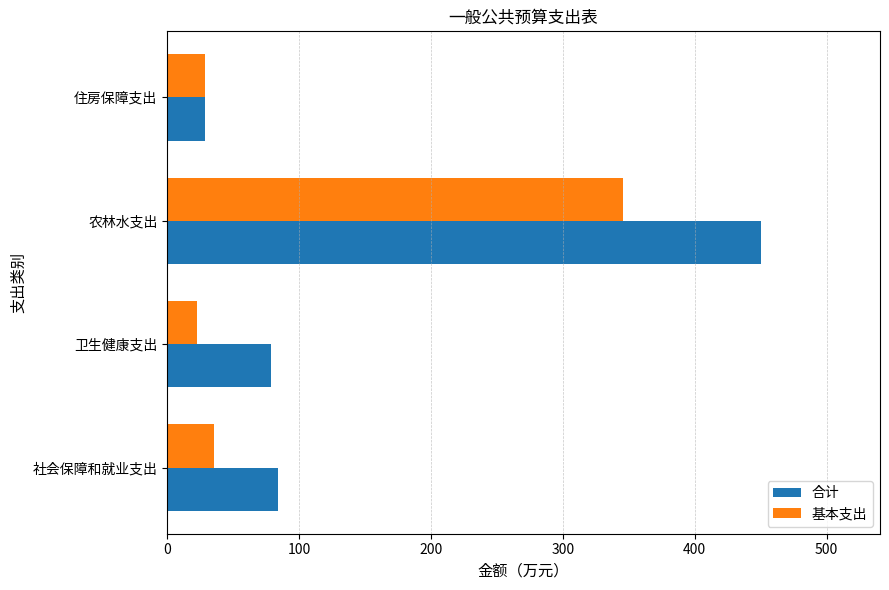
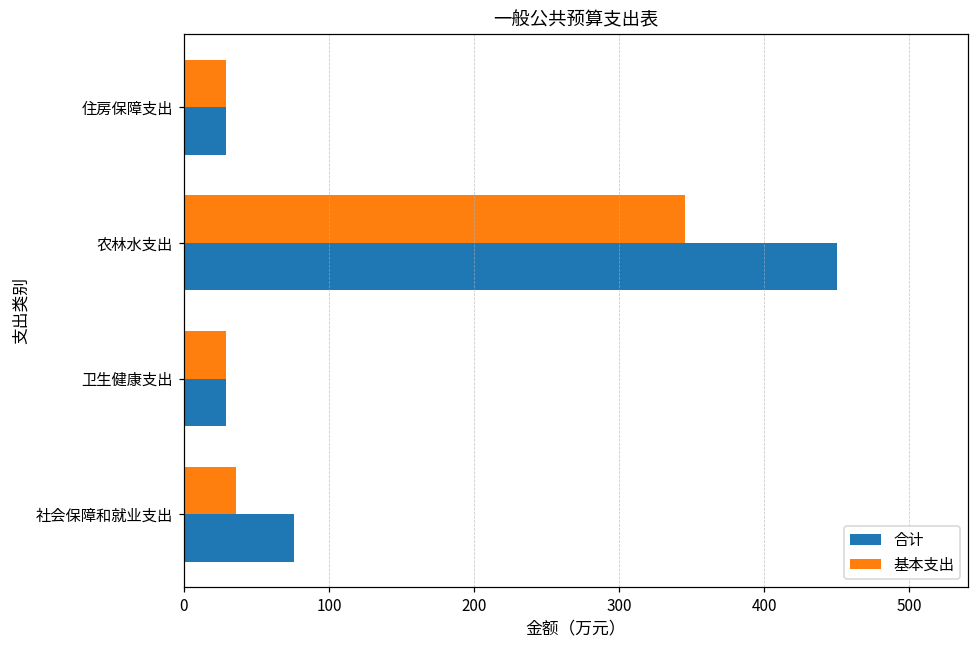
基本支出, 卫生健康支出: 23 -> 29
合计, 卫生健康支出: 79 -> 29
合计, 社会保障和就业支出: 84 -> 76
